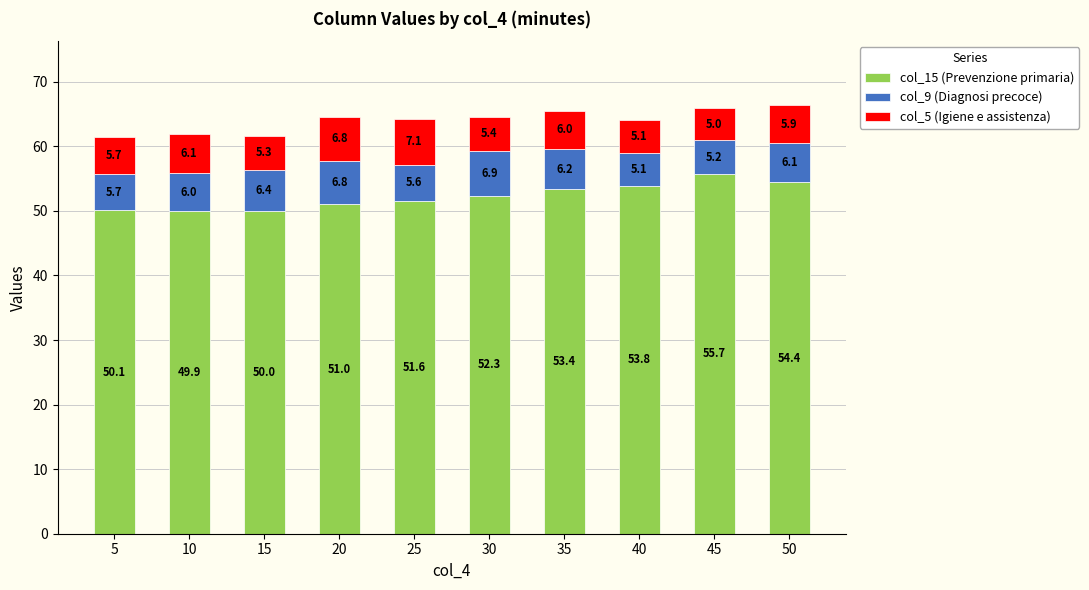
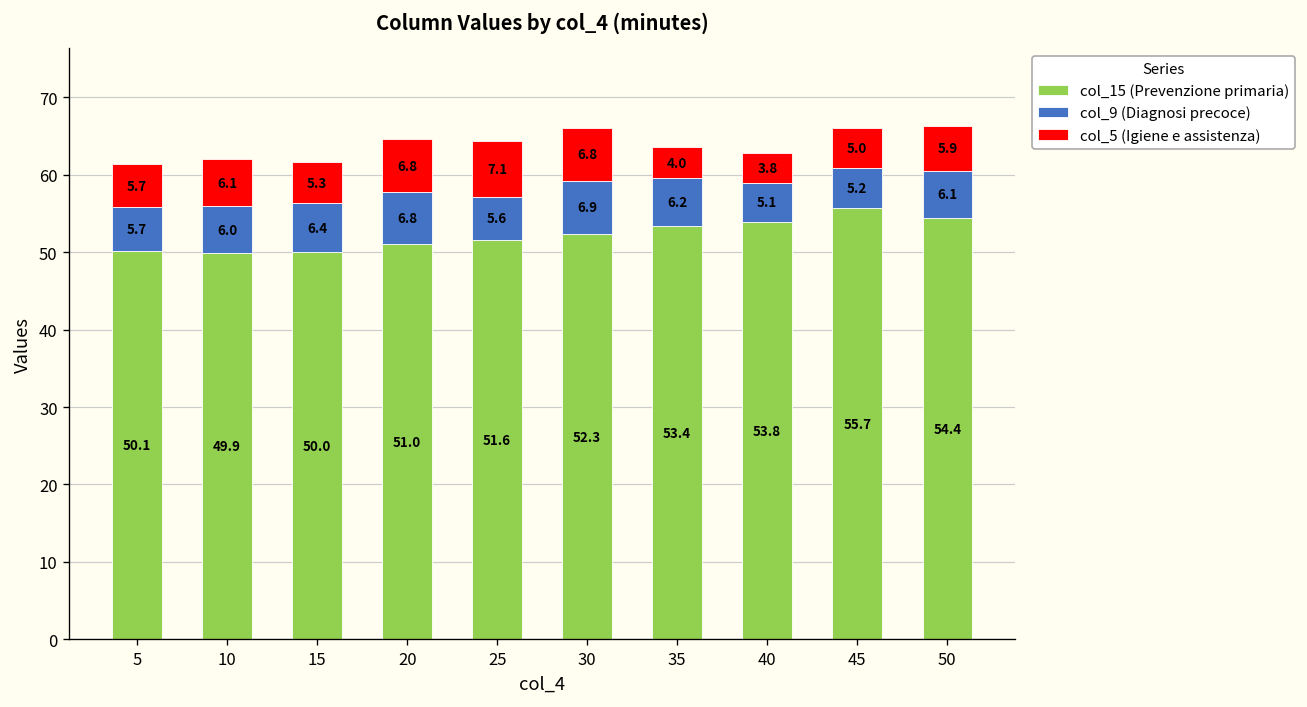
col_5 (Igiene e assistenza), 30: 5.4 -> 6.8
col_5 (Igiene e assistenza), 35: 6.0 -> 4.0
col_5 (Igiene e assistenza), 40: 5.1 -> 3.8
